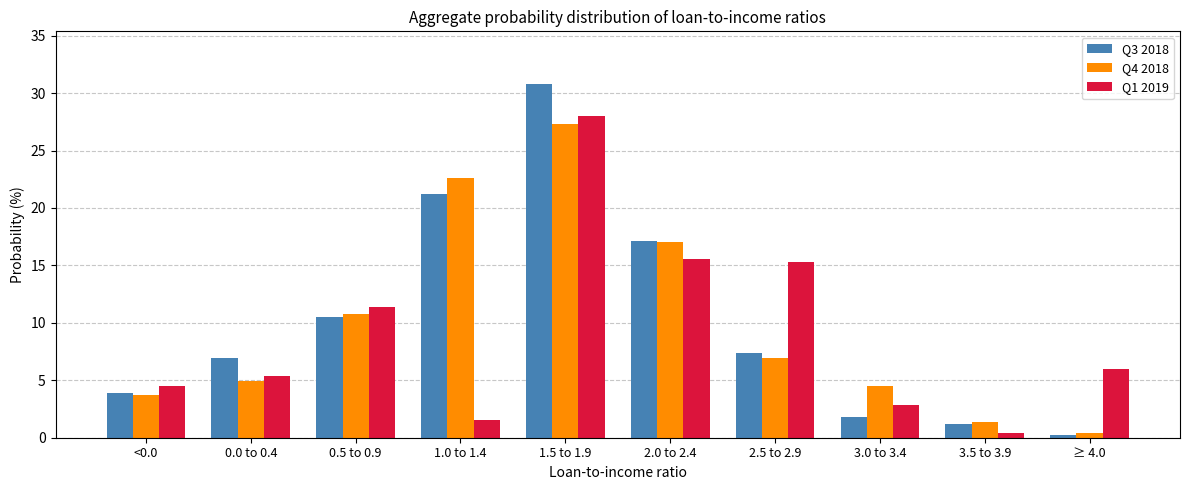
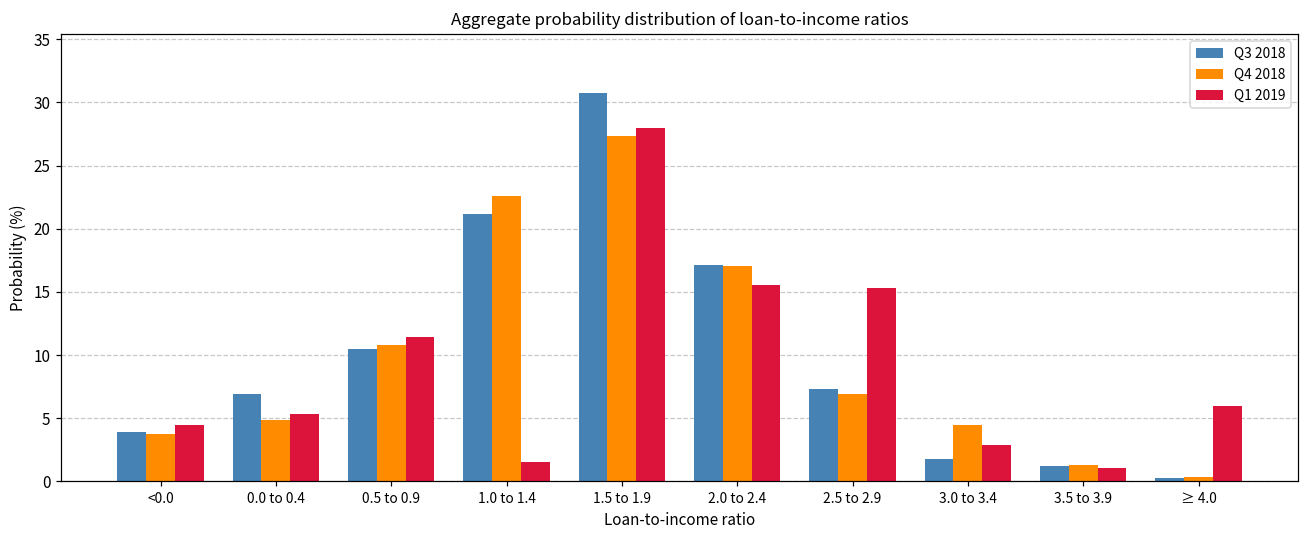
Q1 2019, 3.5 to 3.9: 0.4 -> 1.1
